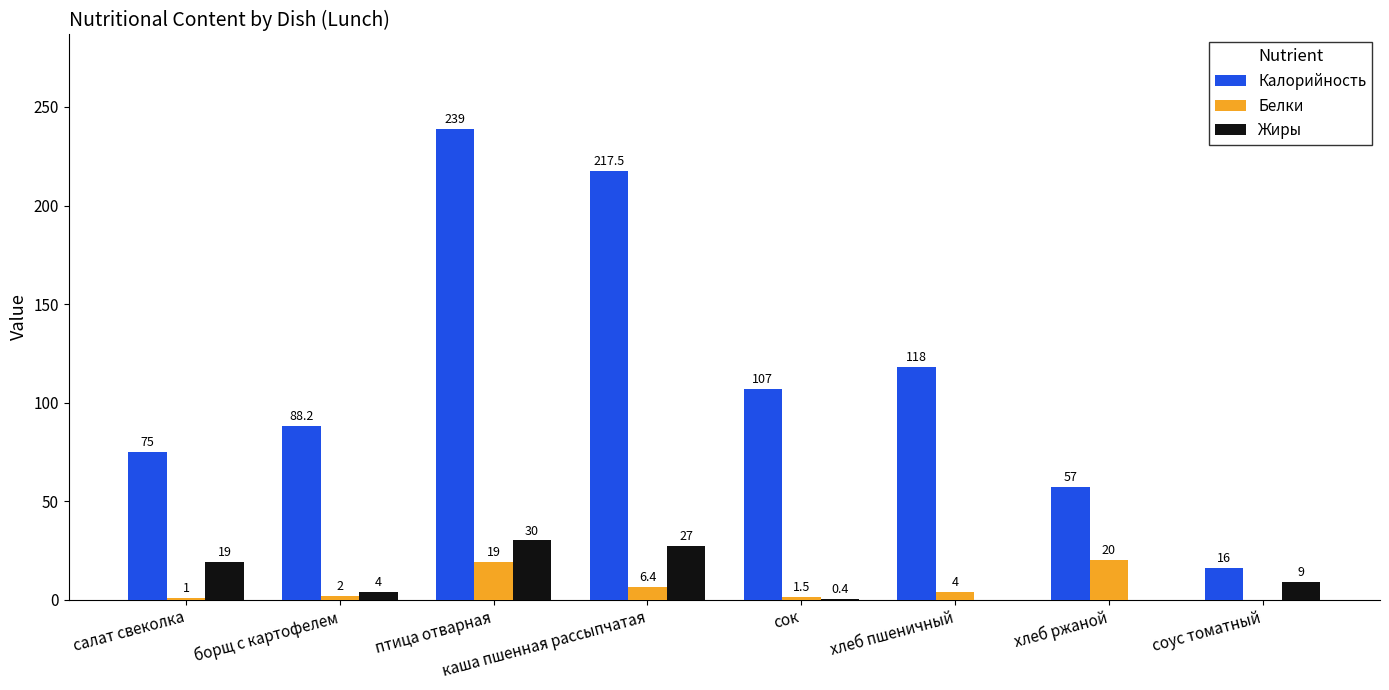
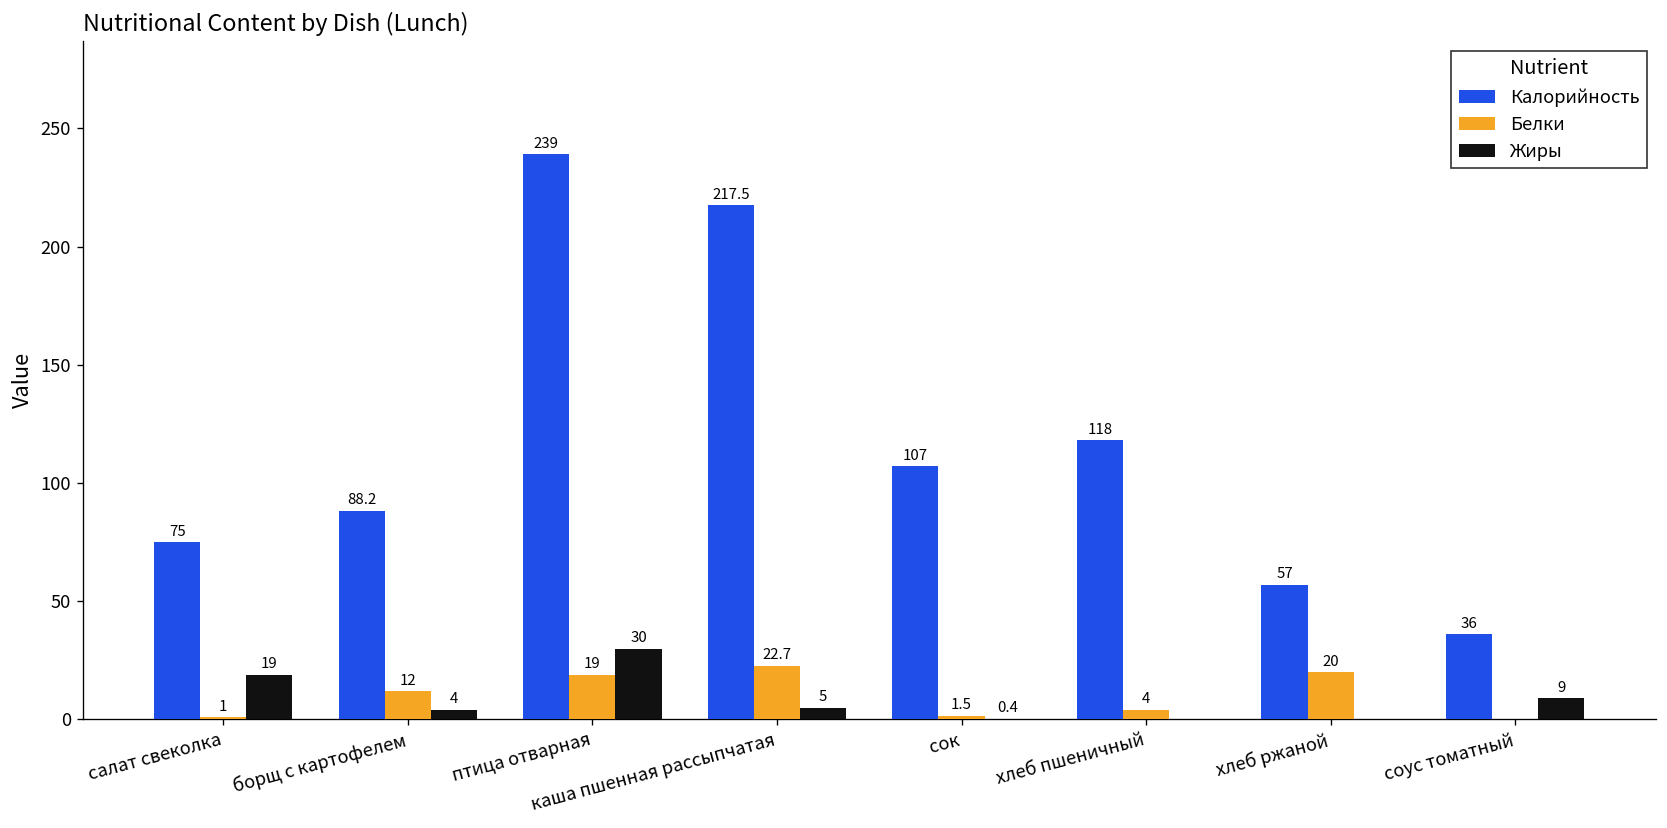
Белки, борщ с картофелем: 2 -> 12
Белки, каша пшенная рассыпчатая: 6.4 -> 22.7
Жиры, каша пшенная рассыпчатая: 27 -> 5
Калорийность, соус томатный: 16 -> 36
